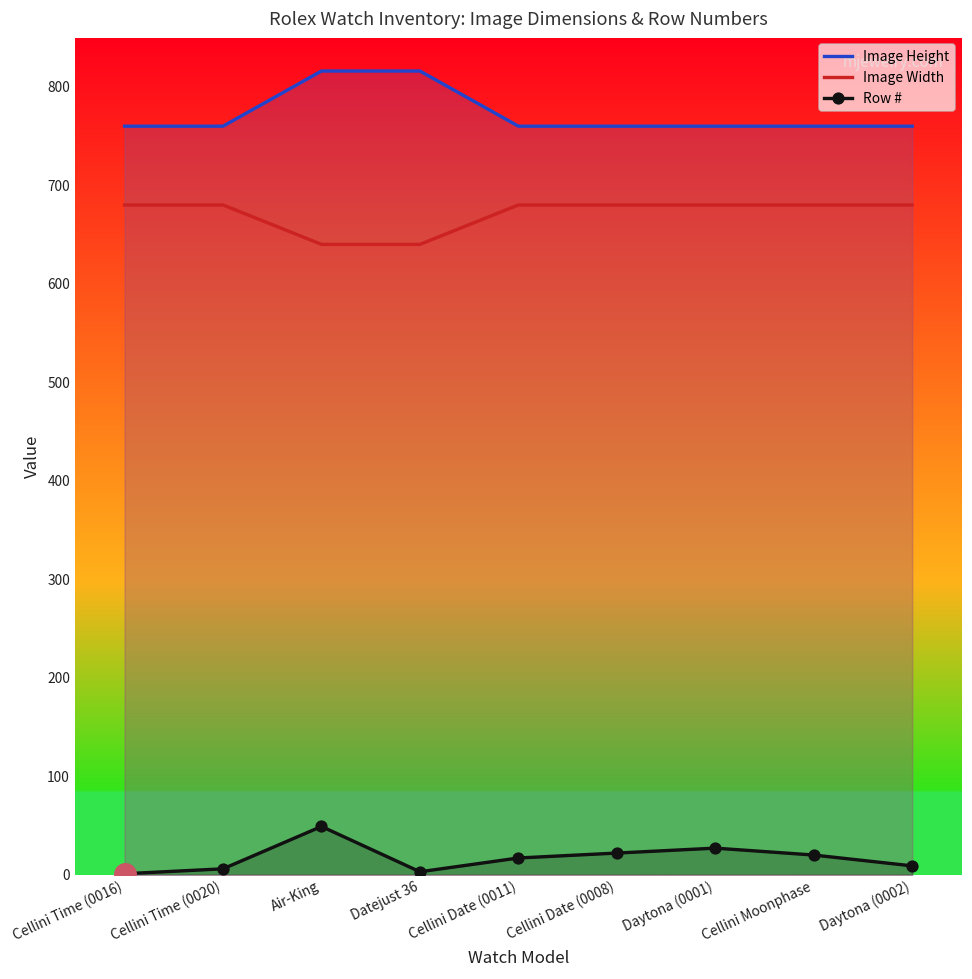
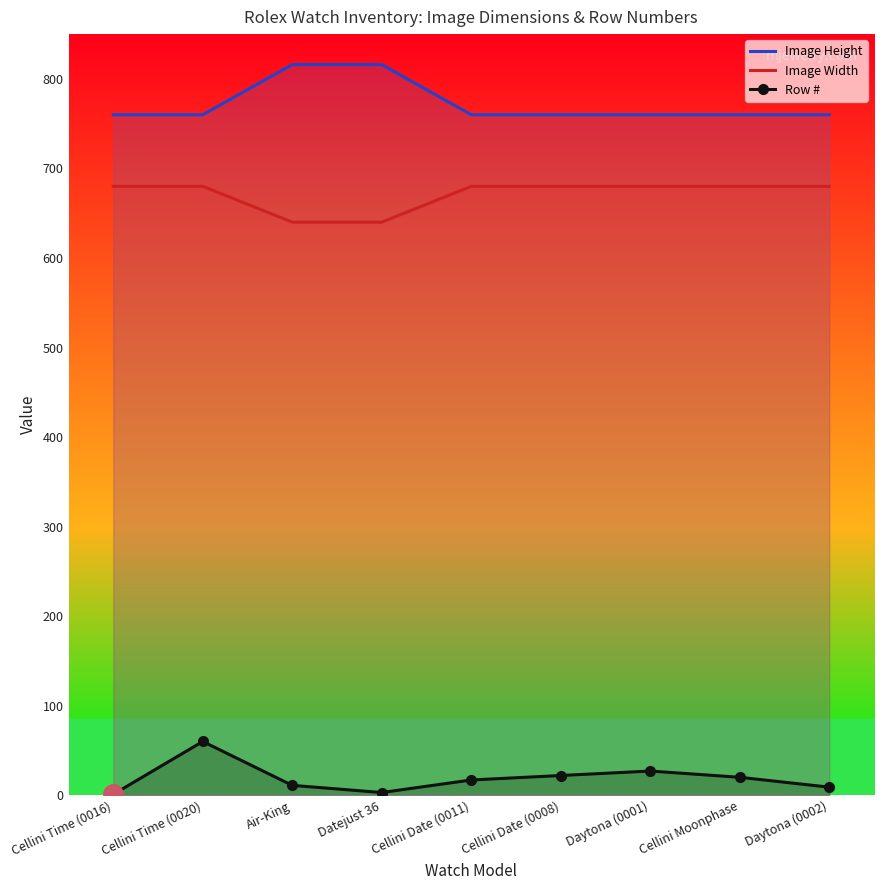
Row #, Cellini Time (0020): 10 -> 60
Row #, Air-King: 50 -> 10
